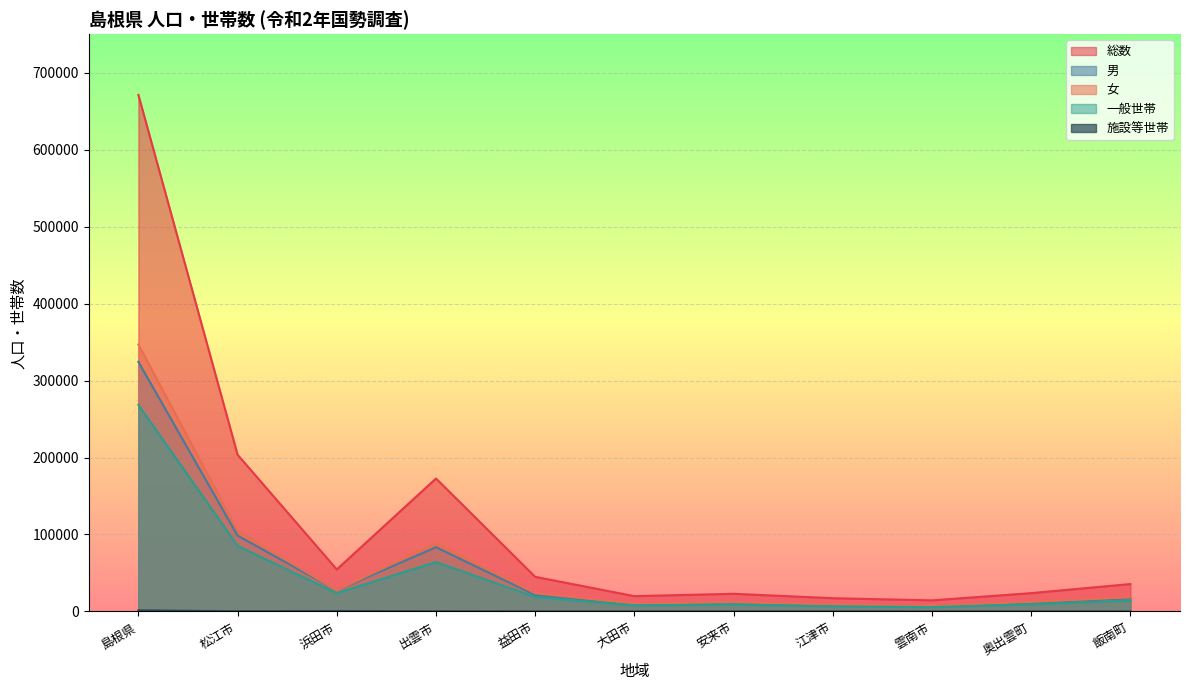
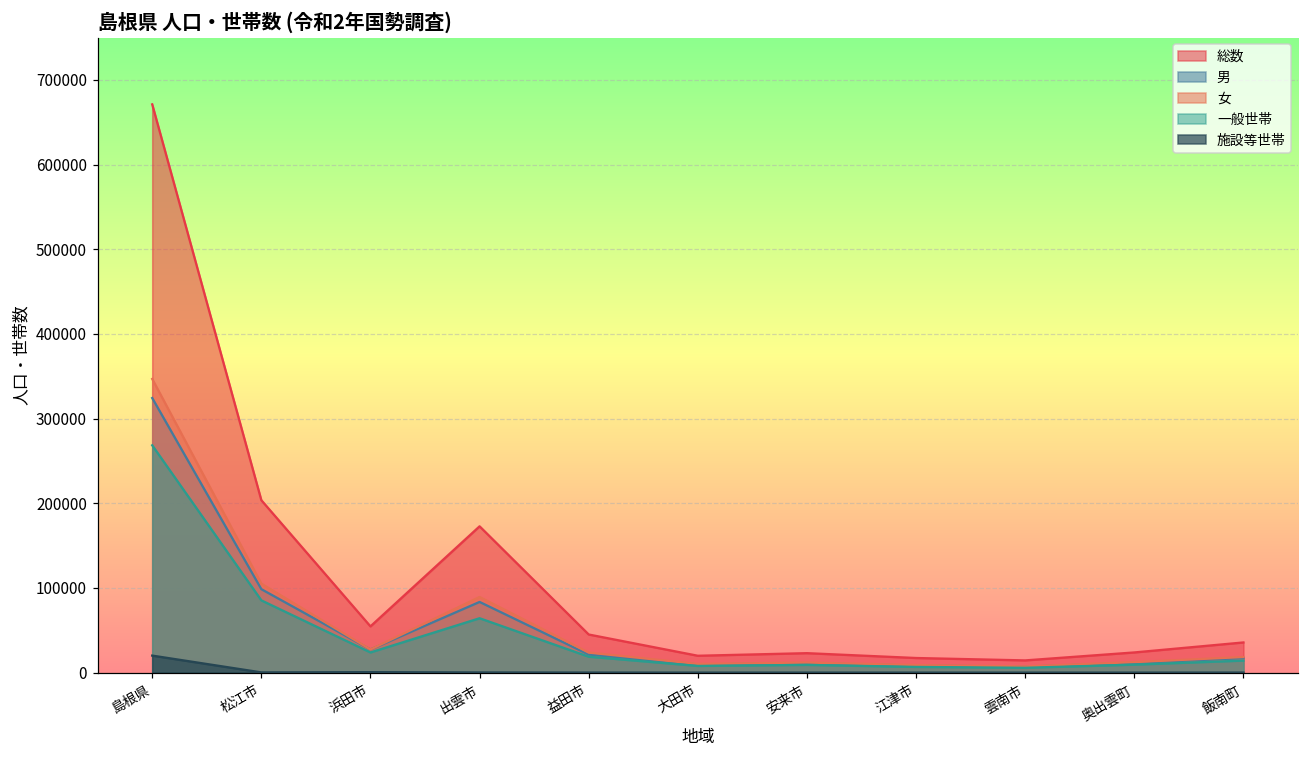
施設等世帯, 島根県: 0 -> 20000
